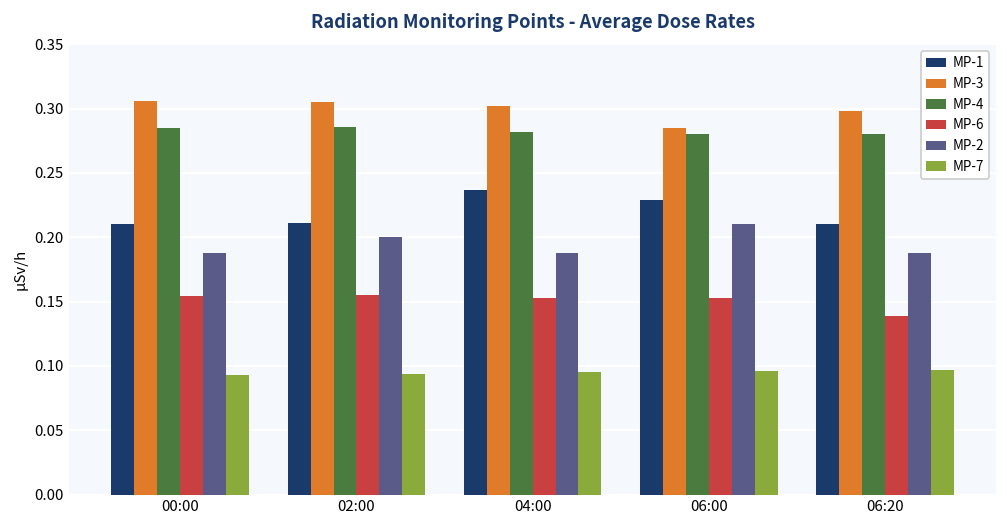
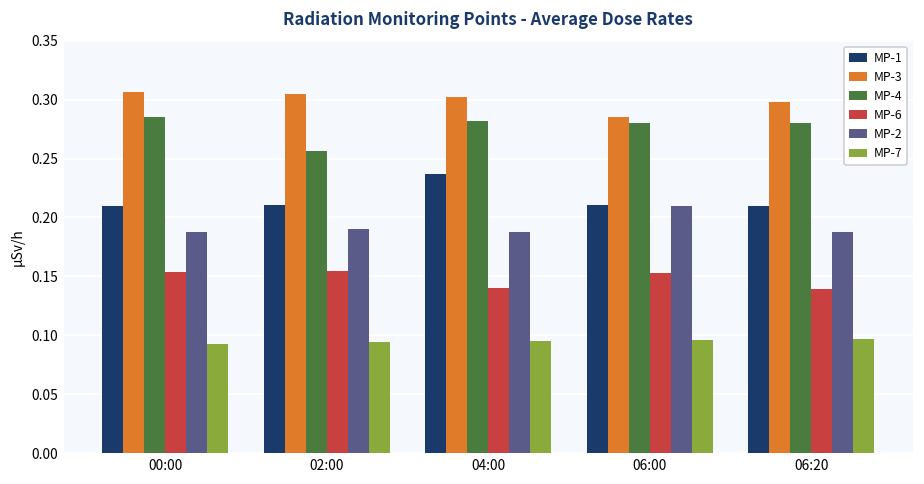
MP-4, 02:00: 0.286 -> 0.256
MP-2, 02:00: 0.20 -> 0.19
MP-6, 04:00: 0.153 -> 0.140
MP-1, 06:00: 0.229 -> 0.211
